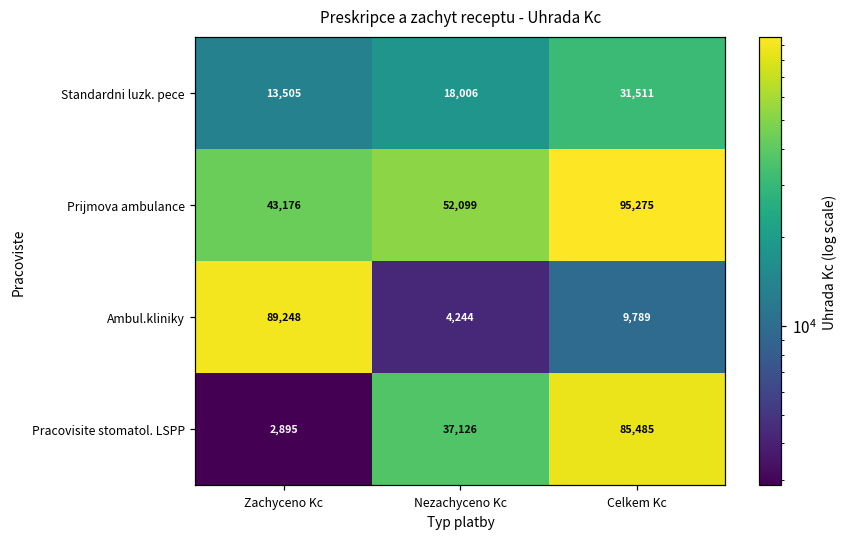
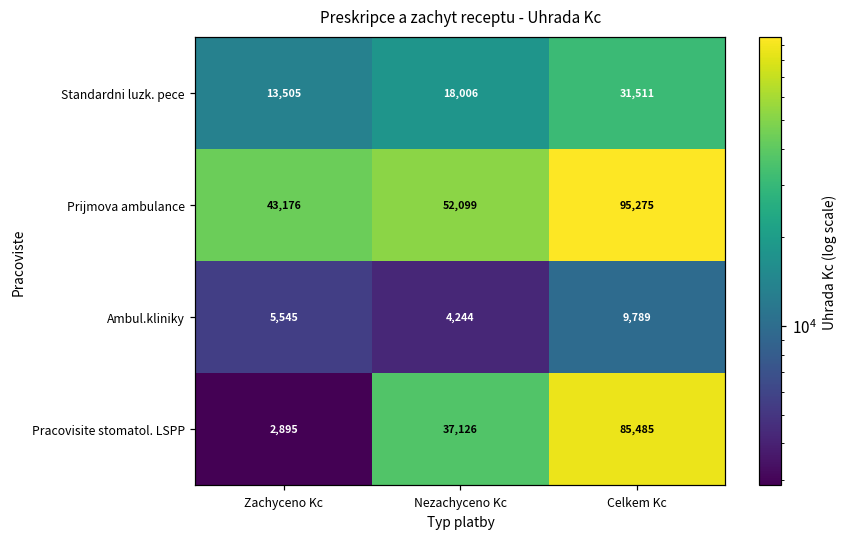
Ambul.kliniky, Zachyceno Kc: 89,248 -> 5,545
